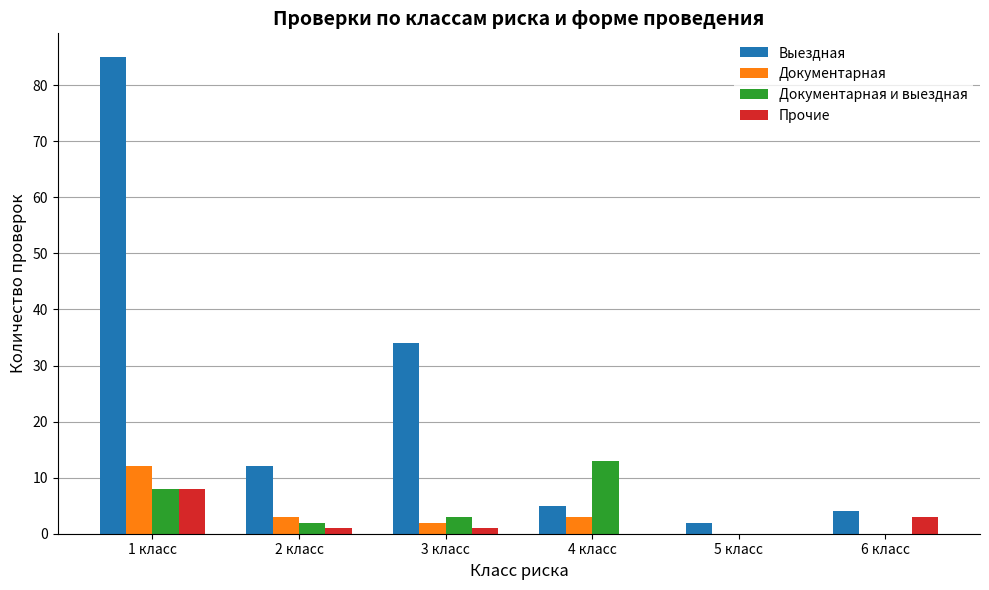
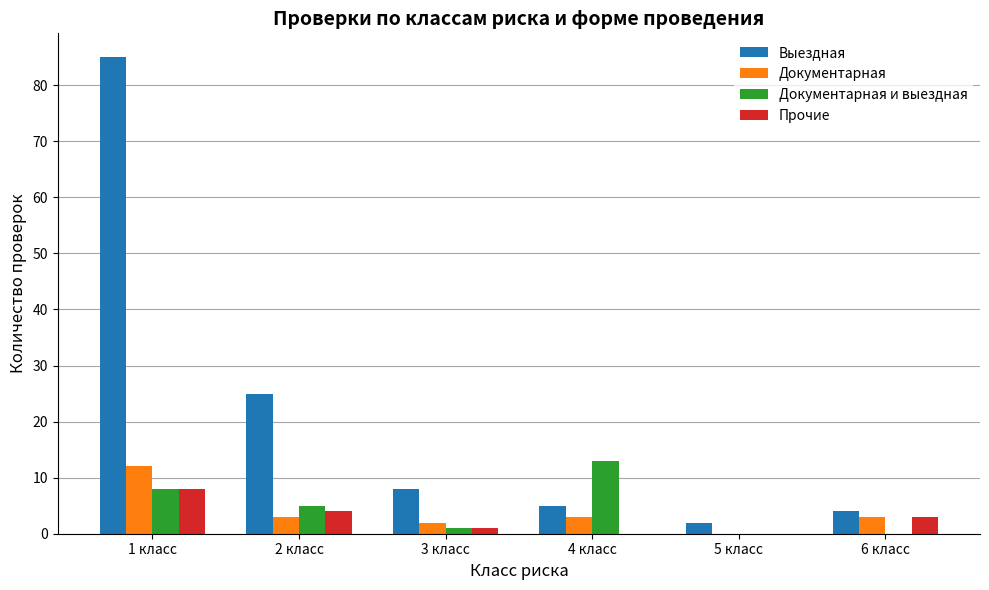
Выездная, 2 класс: 12 -> 25
Документарная и выездная, 2 класс: 2 -> 5
Прочие, 2 класс: 1 -> 4
Выездная, 3 класс: 34 -> 8
Документарная и выездная, 3 класс: 3 -> 1
Документарная, 6 класс: 0 -> 3
